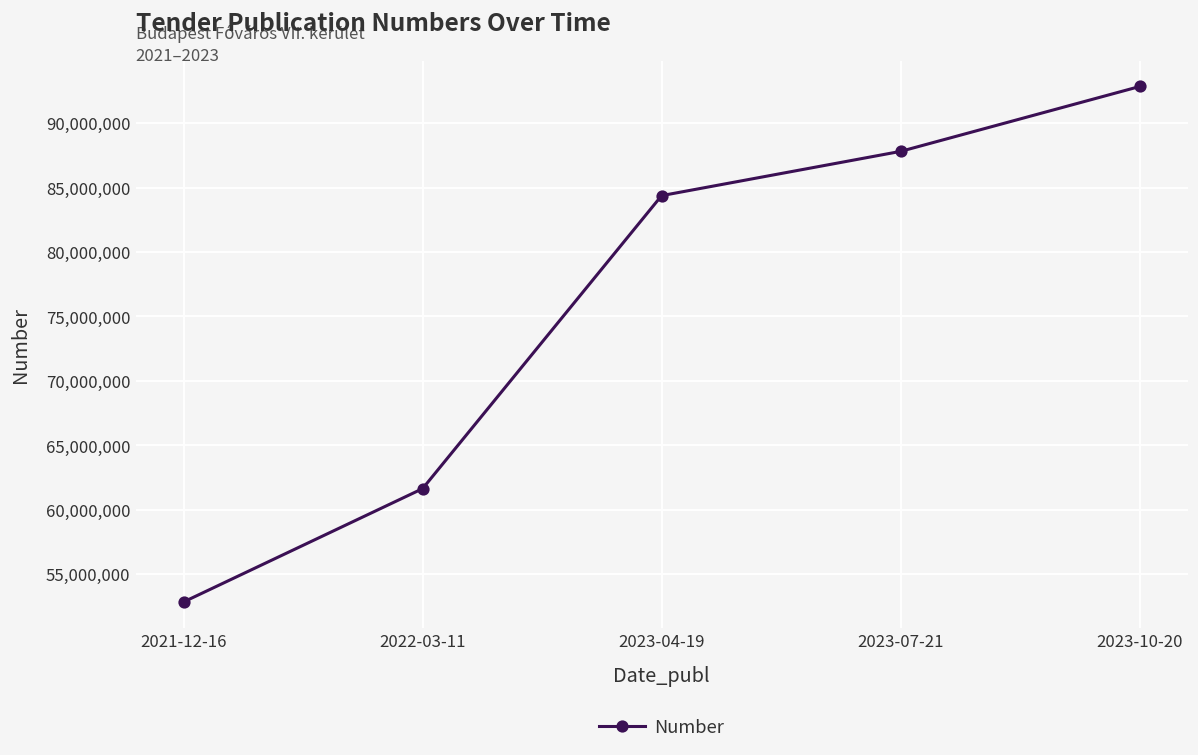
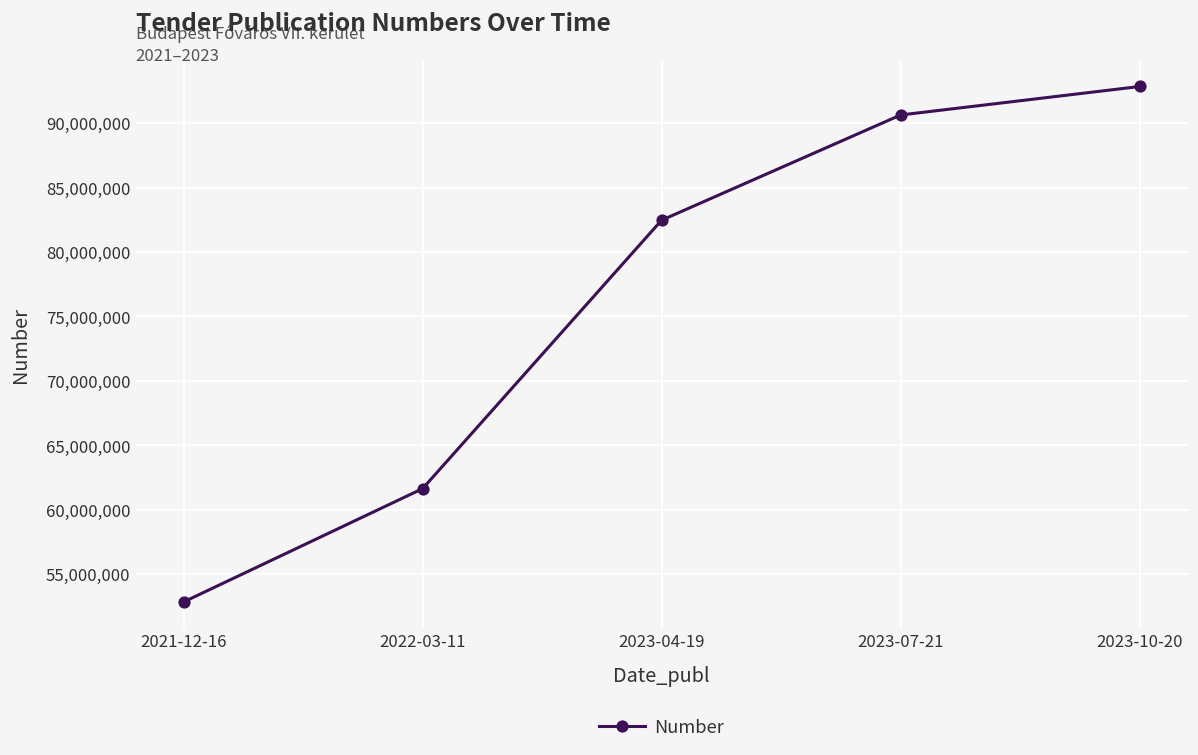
2023-04-19: 84,400,000 -> 82,500,000
2023-07-21: 87,800,000 -> 90,600,000
